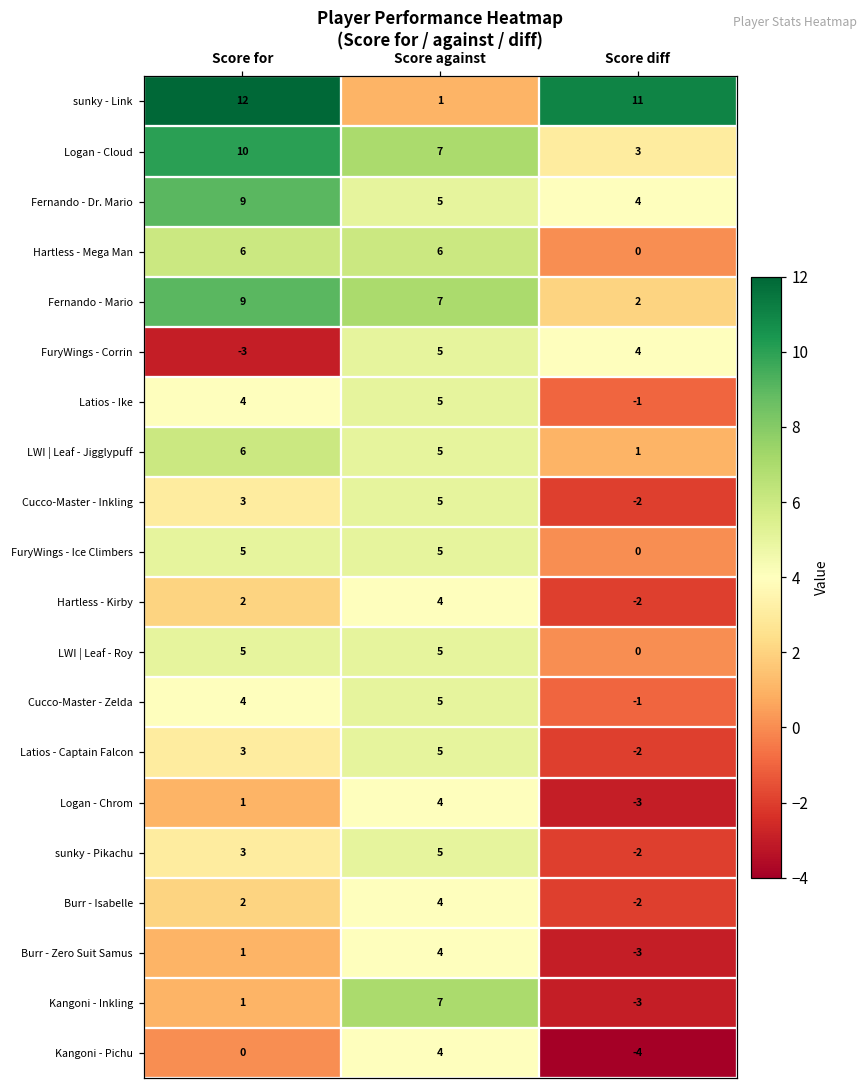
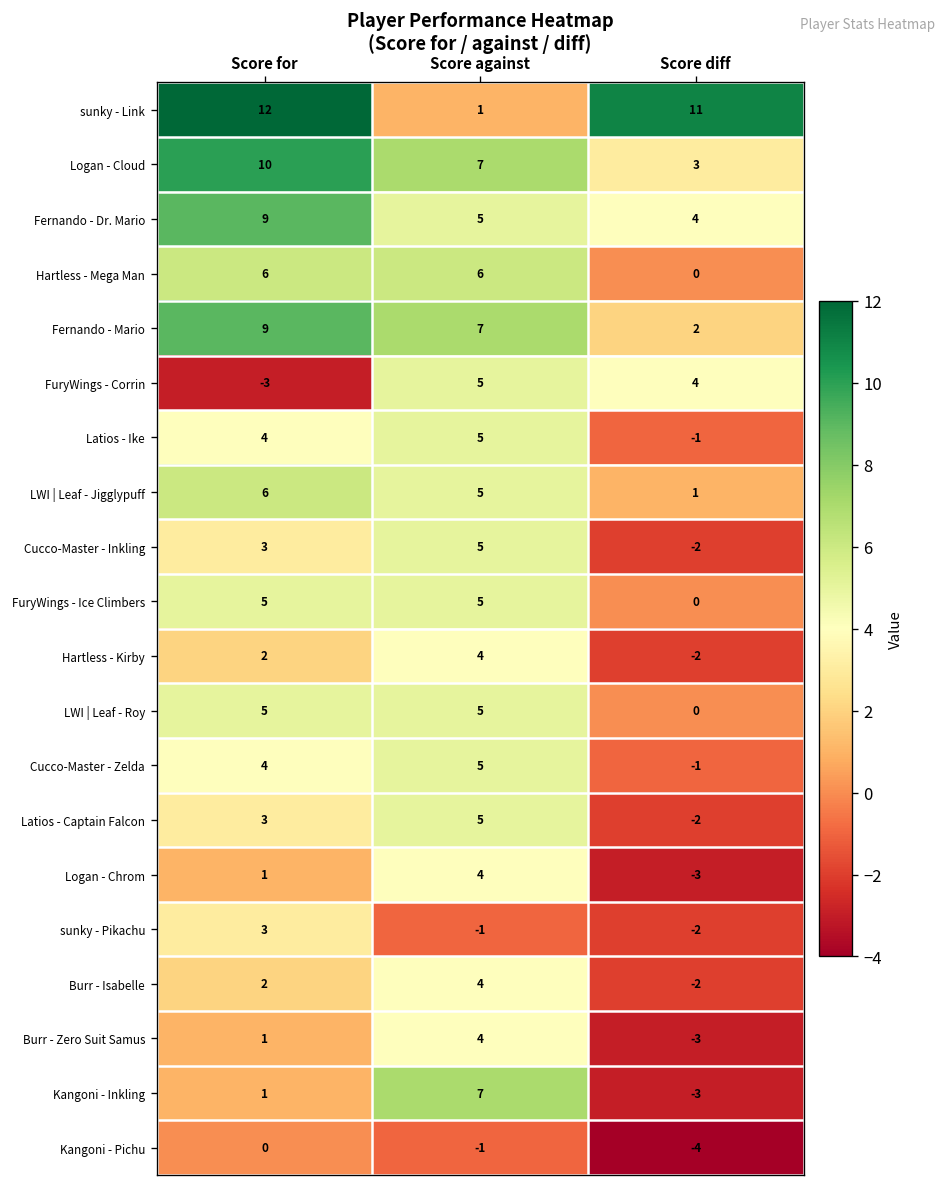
sunky - Pikachu, Score against: 5 -> -1
Kangoni - Pichu, Score against: 4 -> -1
